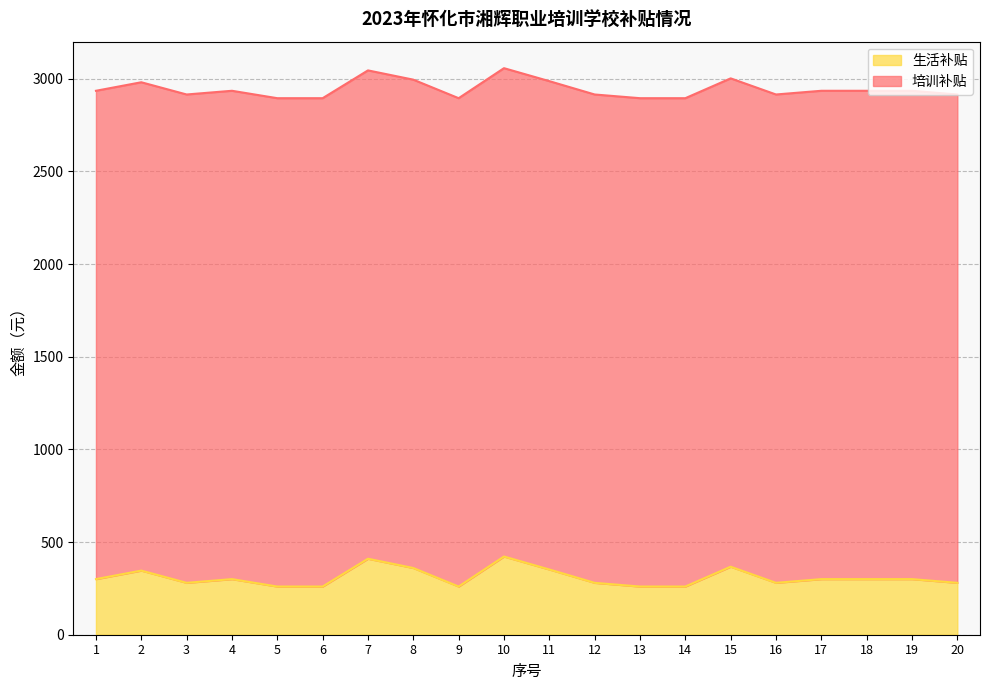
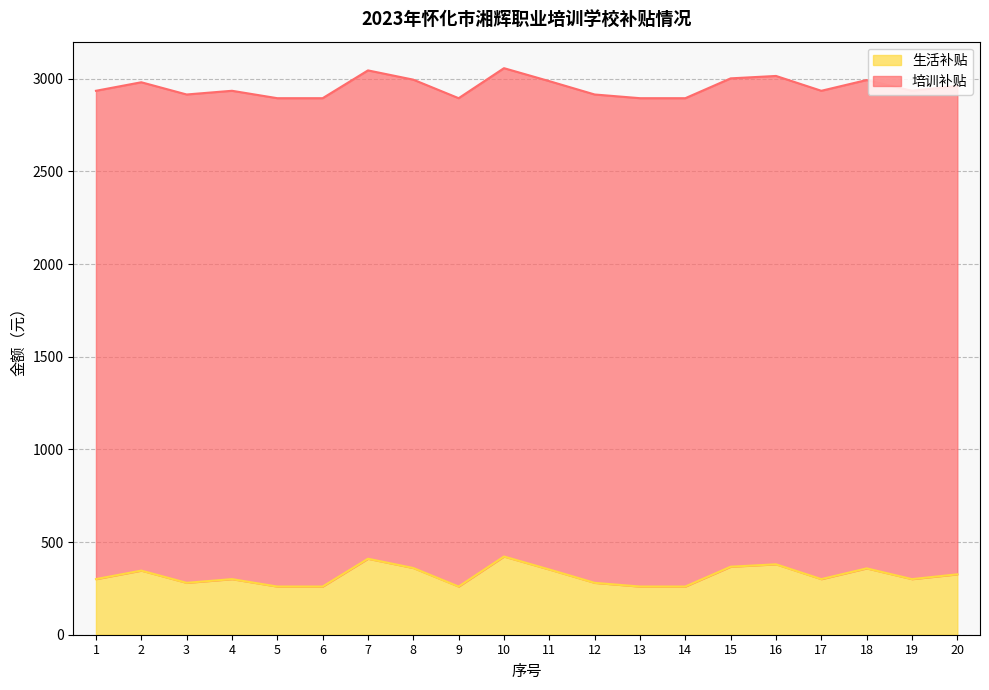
生活补贴, 16: 280 -> 380
生活补贴, 18: 300 -> 360
生活补贴, 20: 280 -> 330
